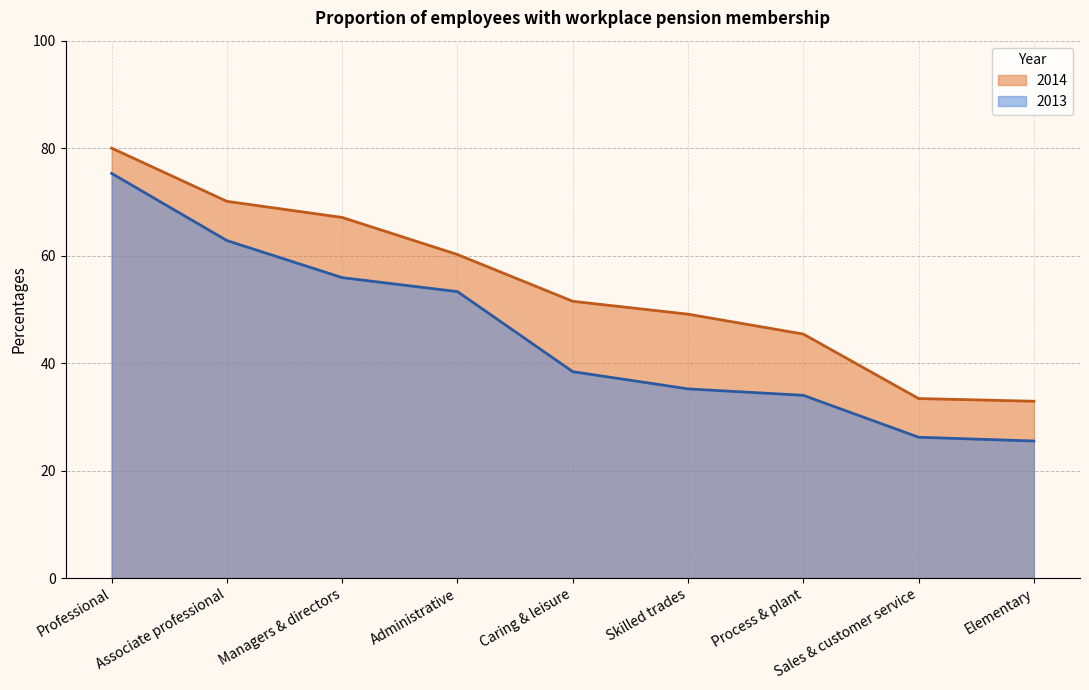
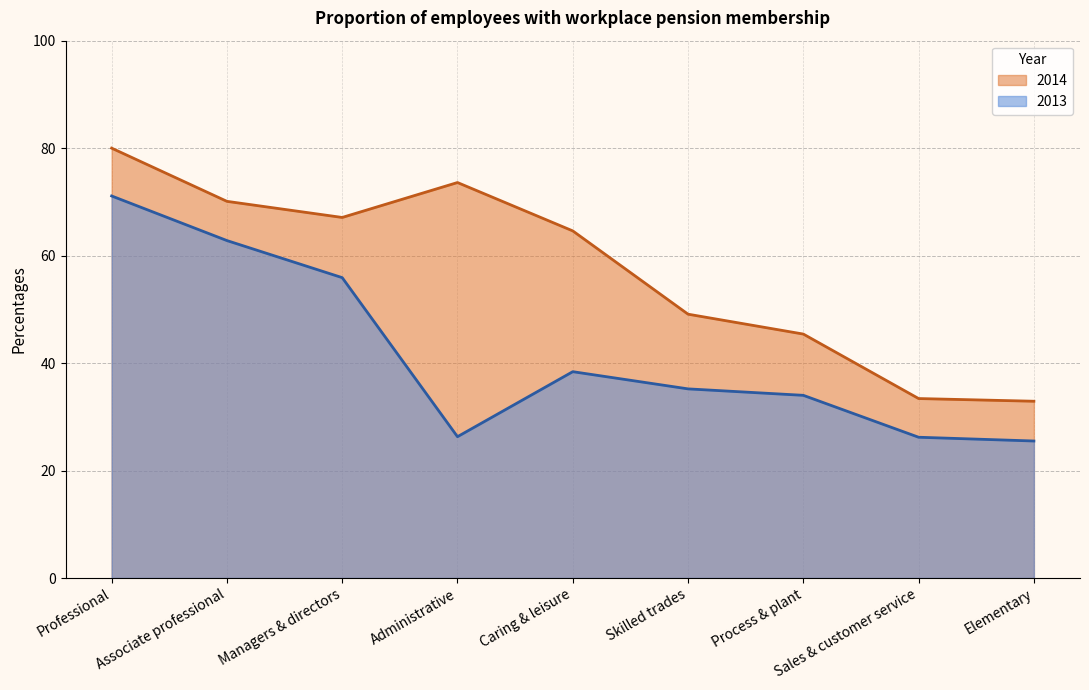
2013, Professional: 75 -> 71
2014, Administrative: 60 -> 74
2013, Administrative: 53 -> 26
2014, Caring & leisure: 52 -> 65
